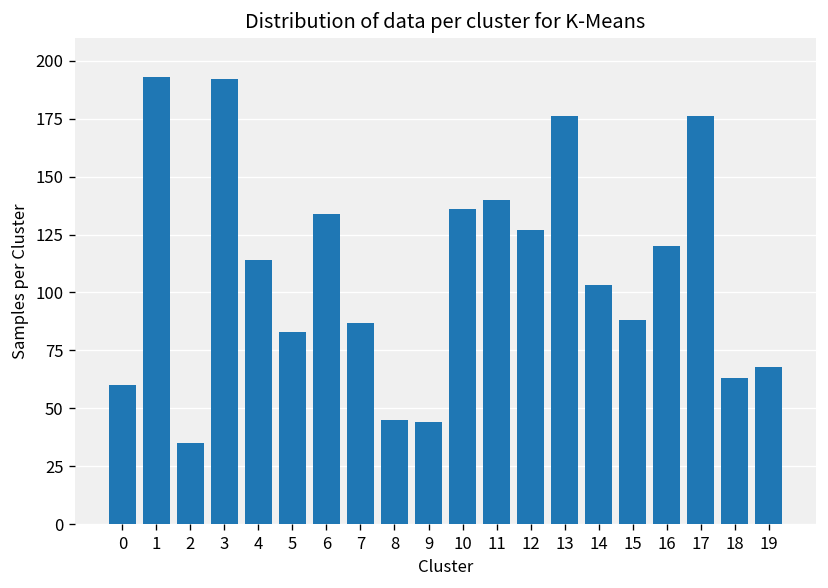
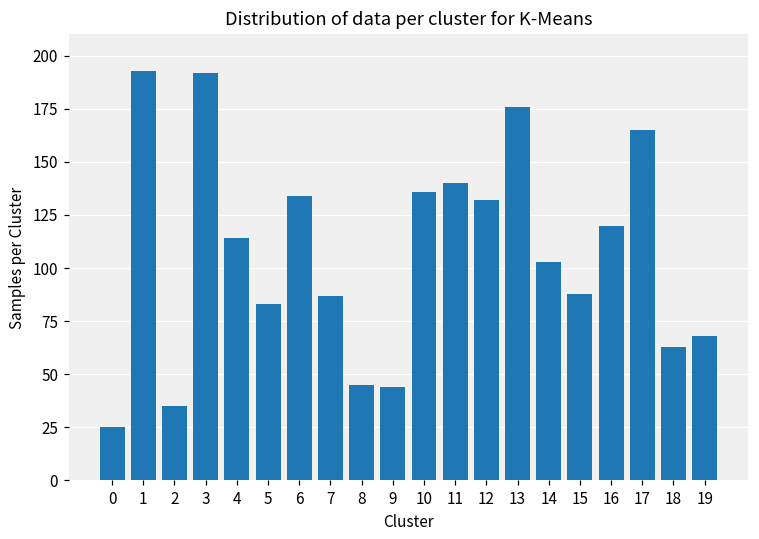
0: 60 -> 25
12: 127 -> 132
17: 176 -> 165
